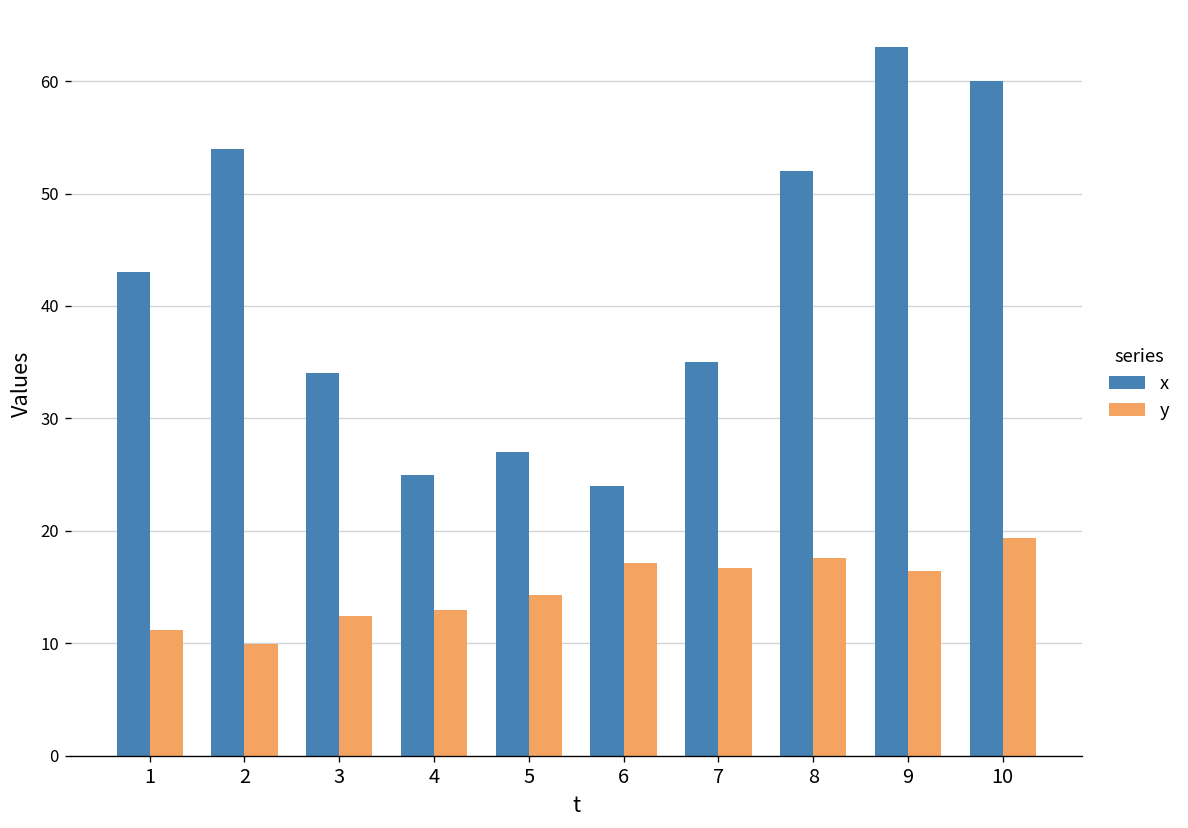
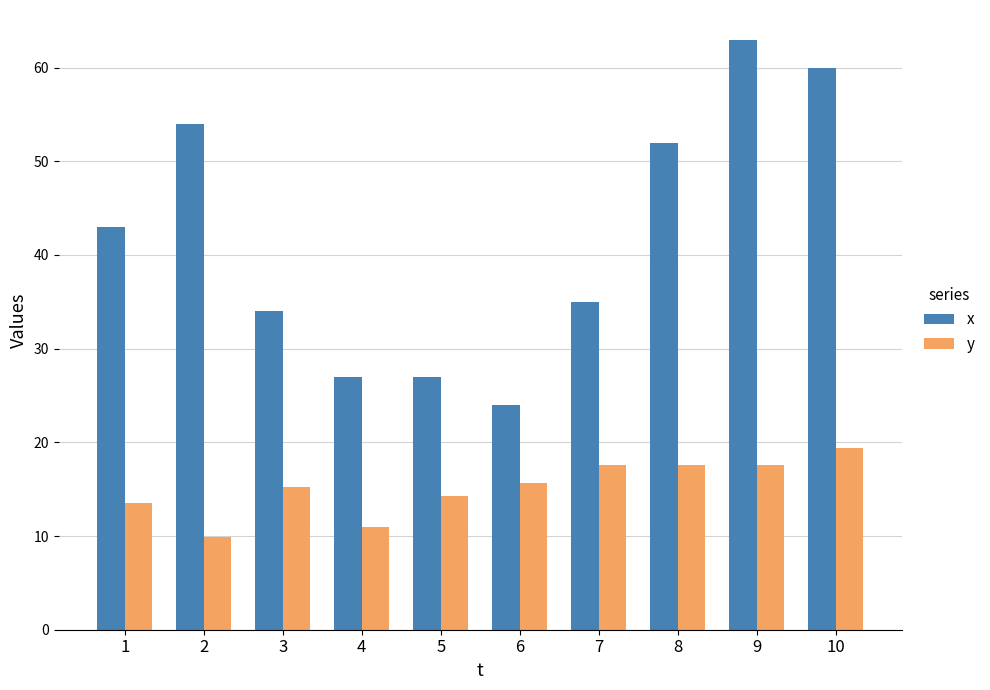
y, 1: 11 -> 14
y, 3: 12 -> 15
x, 4: 25 -> 27
y, 4: 13 -> 11
y, 6: 17 -> 16
y, 7: 17 -> 18
y, 9: 16 -> 18
